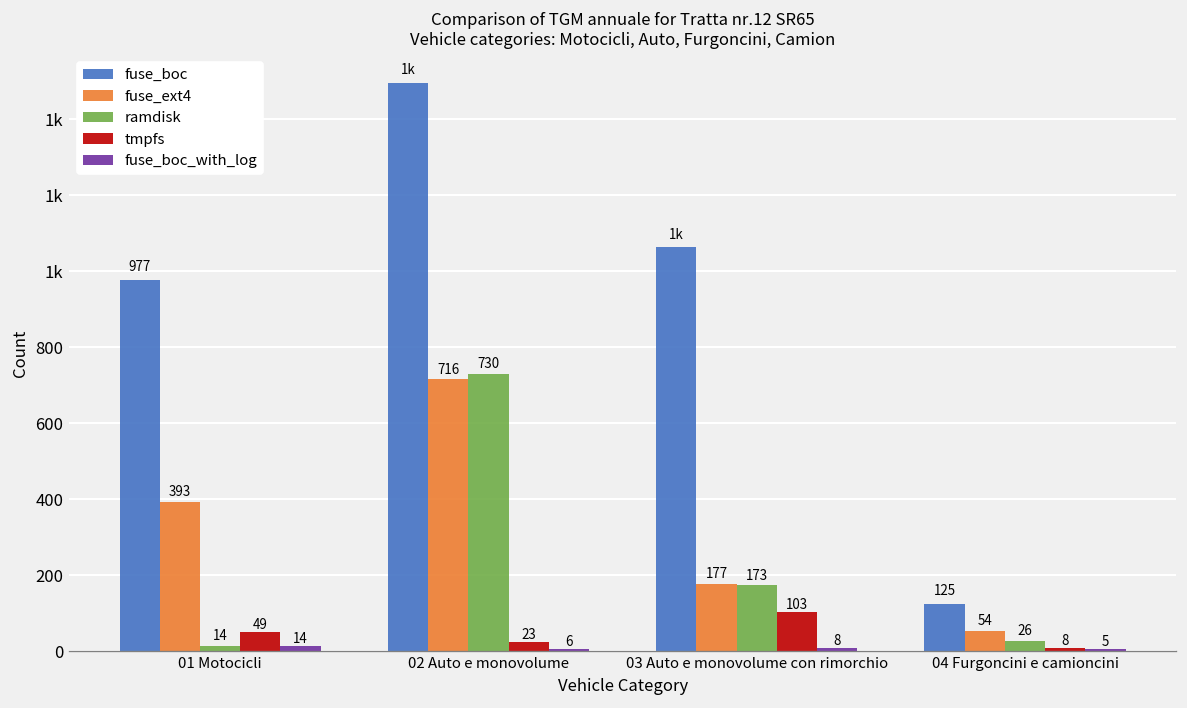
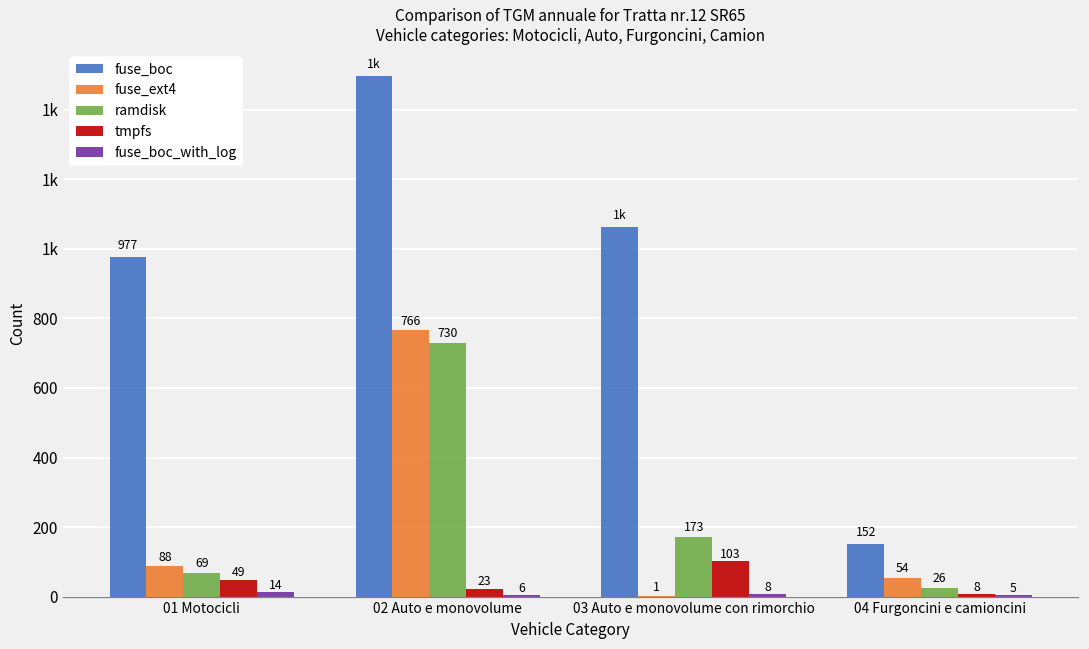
fuse_ext4, 01 Motocicli: 393 -> 88
ramdisk, 01 Motocicli: 14 -> 69
fuse_ext4, 02 Auto e monovolume: 716 -> 766
fuse_ext4, 03 Auto e monovolume con rimorchio: 177 -> 1
fuse_boc, 04 Furgoncini e camioncini: 125 -> 152
